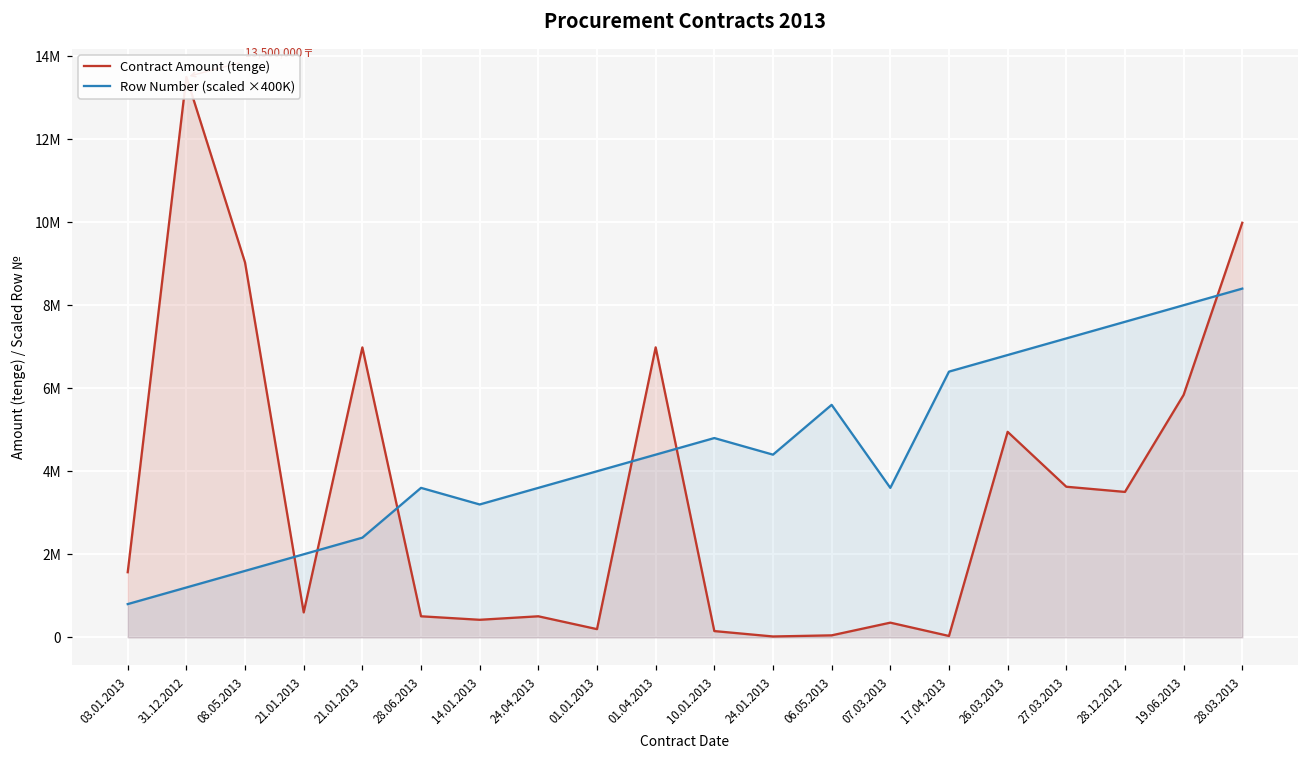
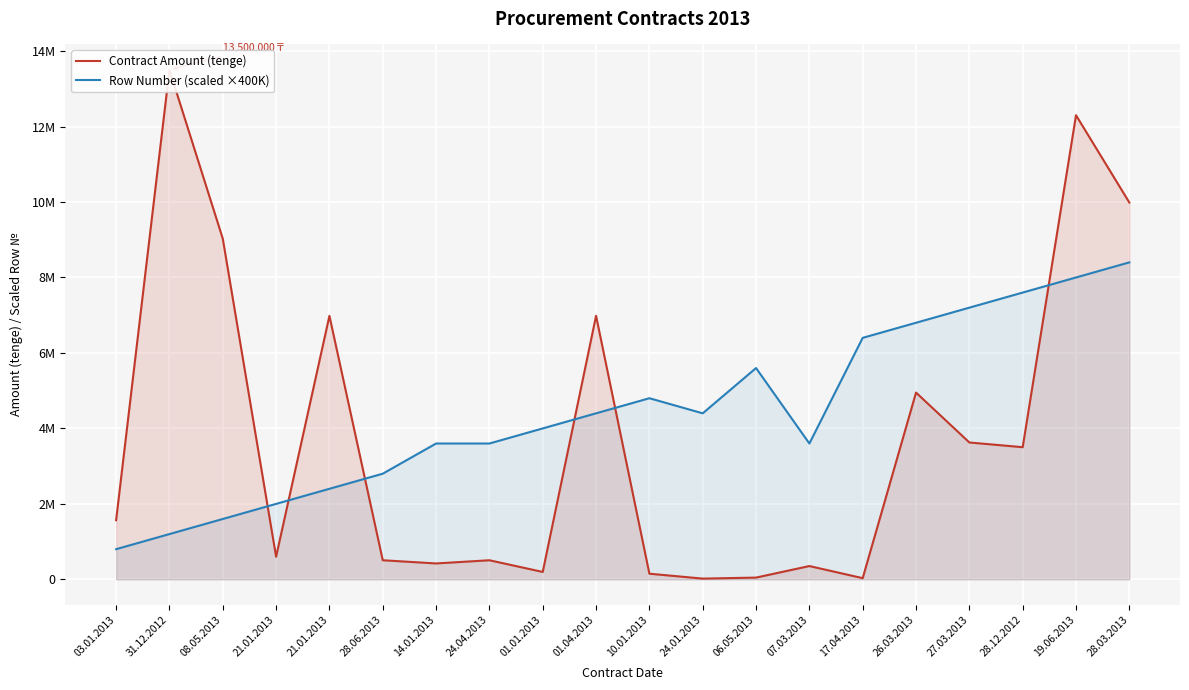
Row Number (scaled ×400K), 28.06.2013: 3600000 -> 2800000
Row Number (scaled ×400K), 14.01.2013: 3200000 -> 3600000
Contract Amount (tenge), 19.06.2013: 5800000 -> 12300000
